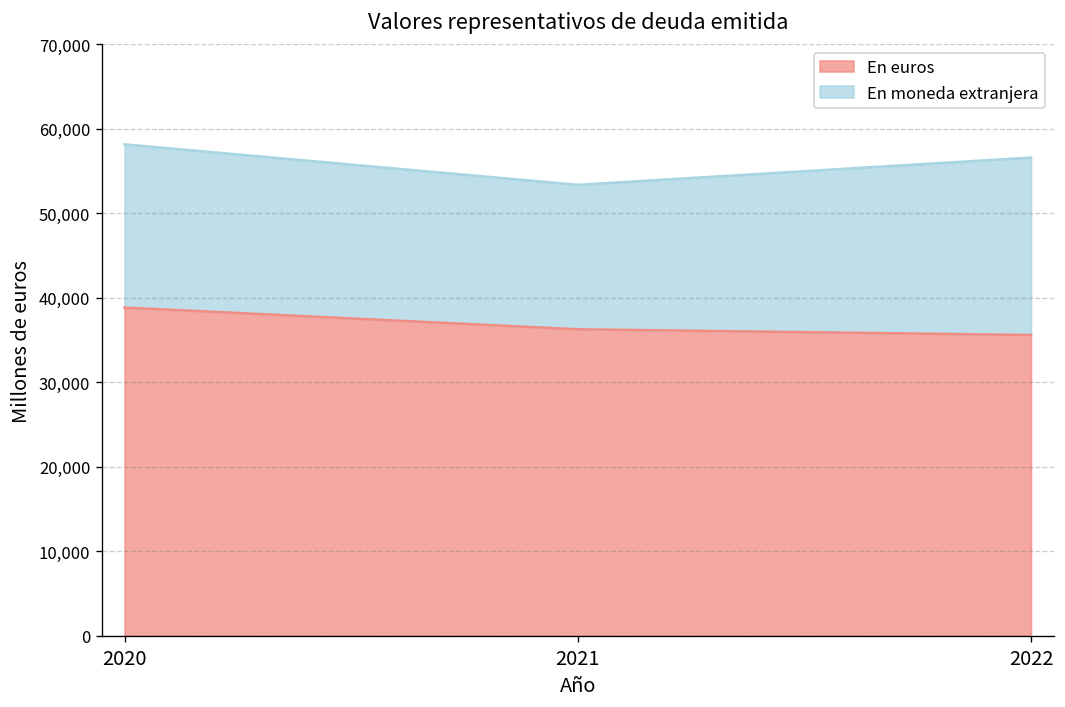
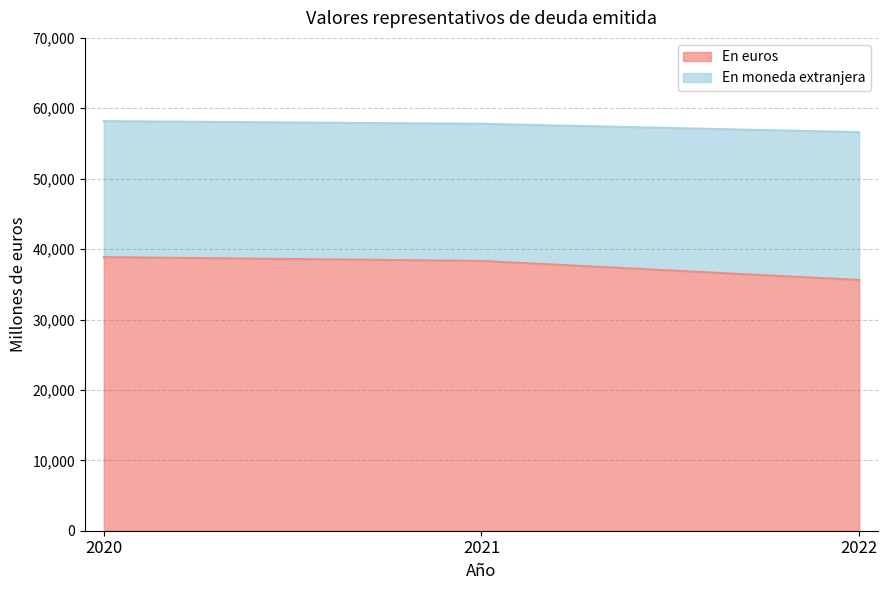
En euros, 2021: 36,000 -> 38,000
En moneda extranjera, 2021: 17,000 -> 19,000
